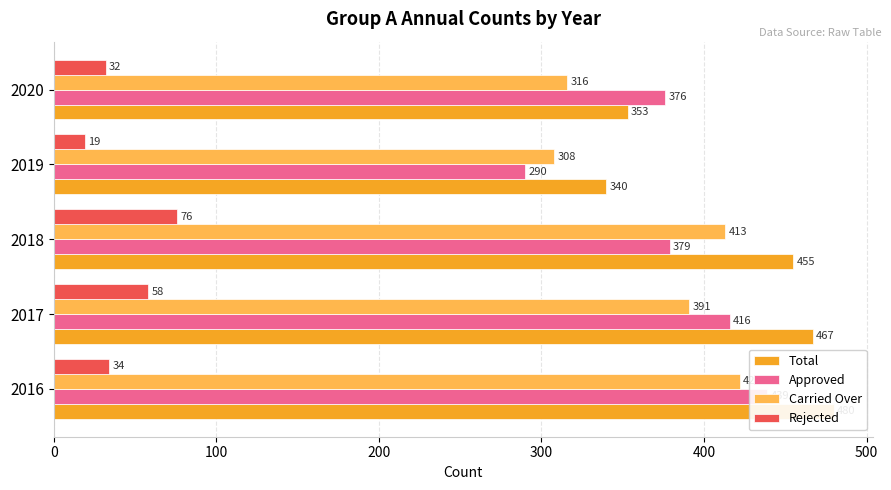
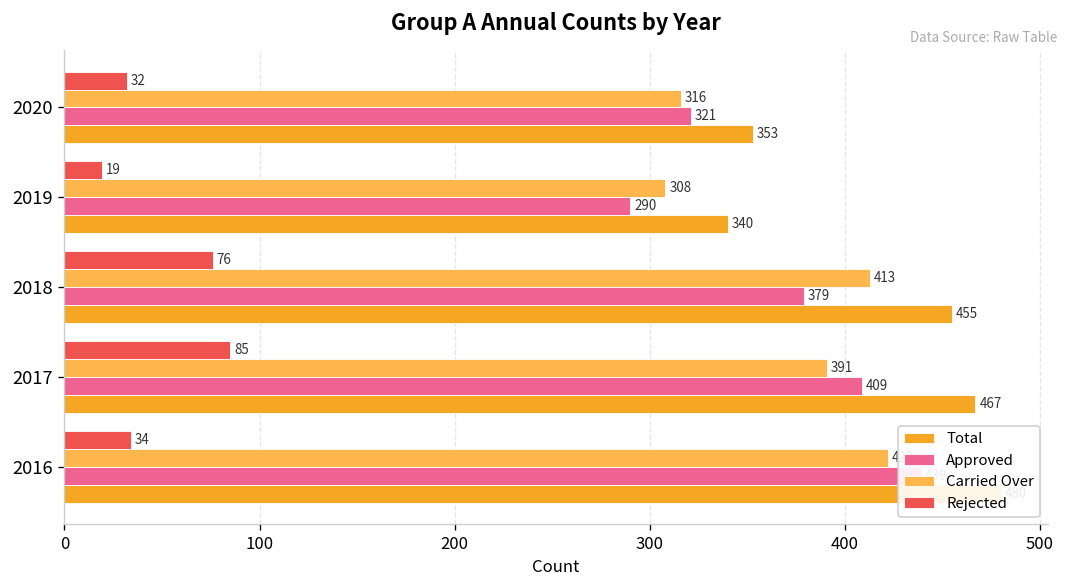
Approved, 2020: 376 -> 321
Rejected, 2017: 58 -> 85
Approved, 2017: 416 -> 409
